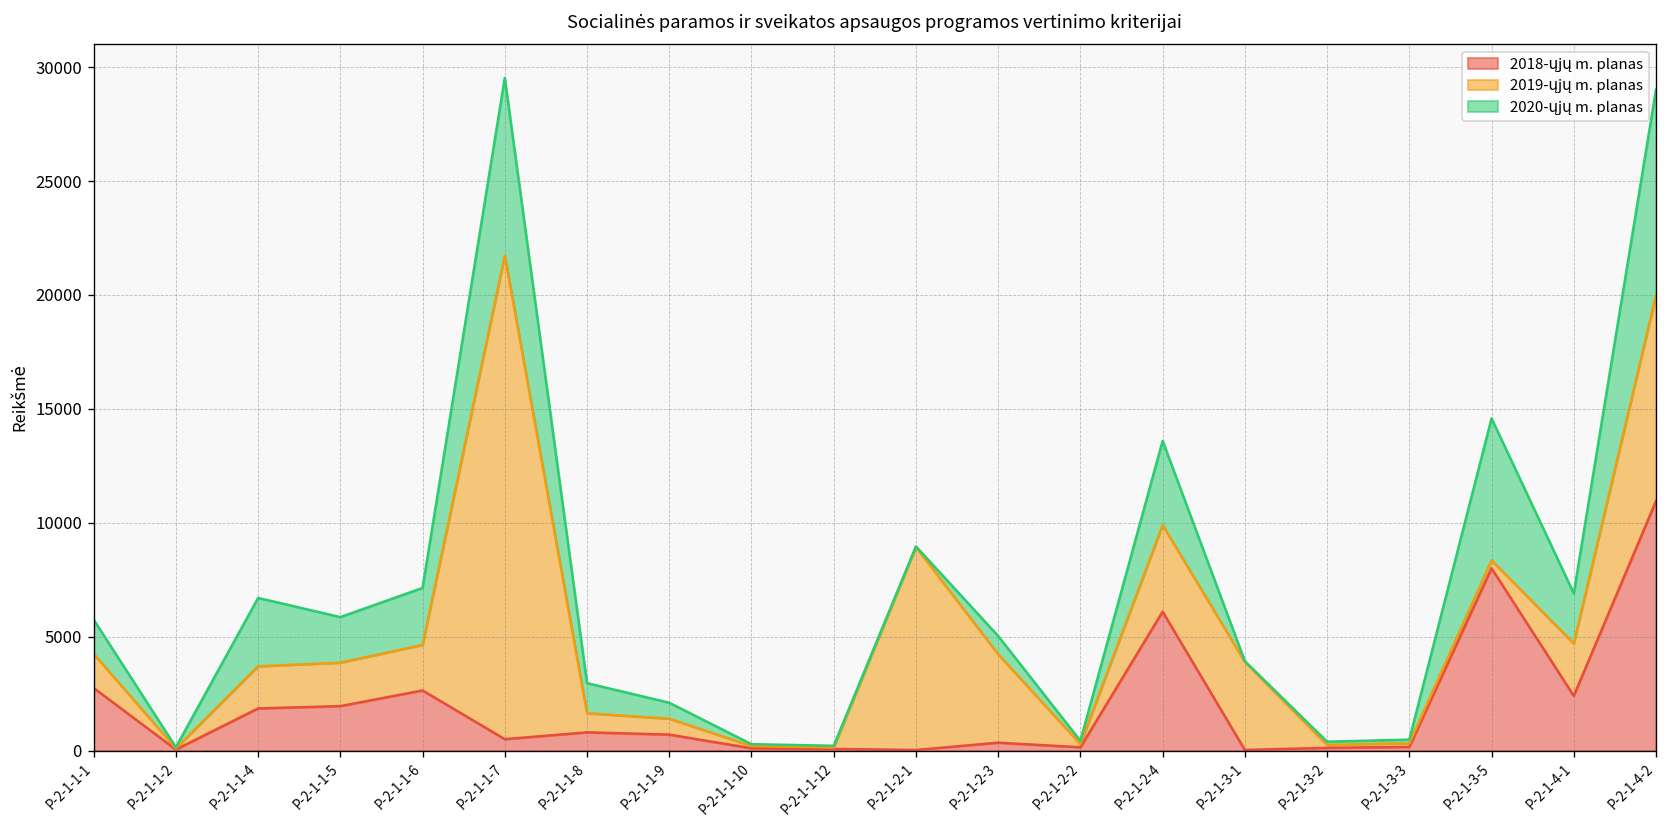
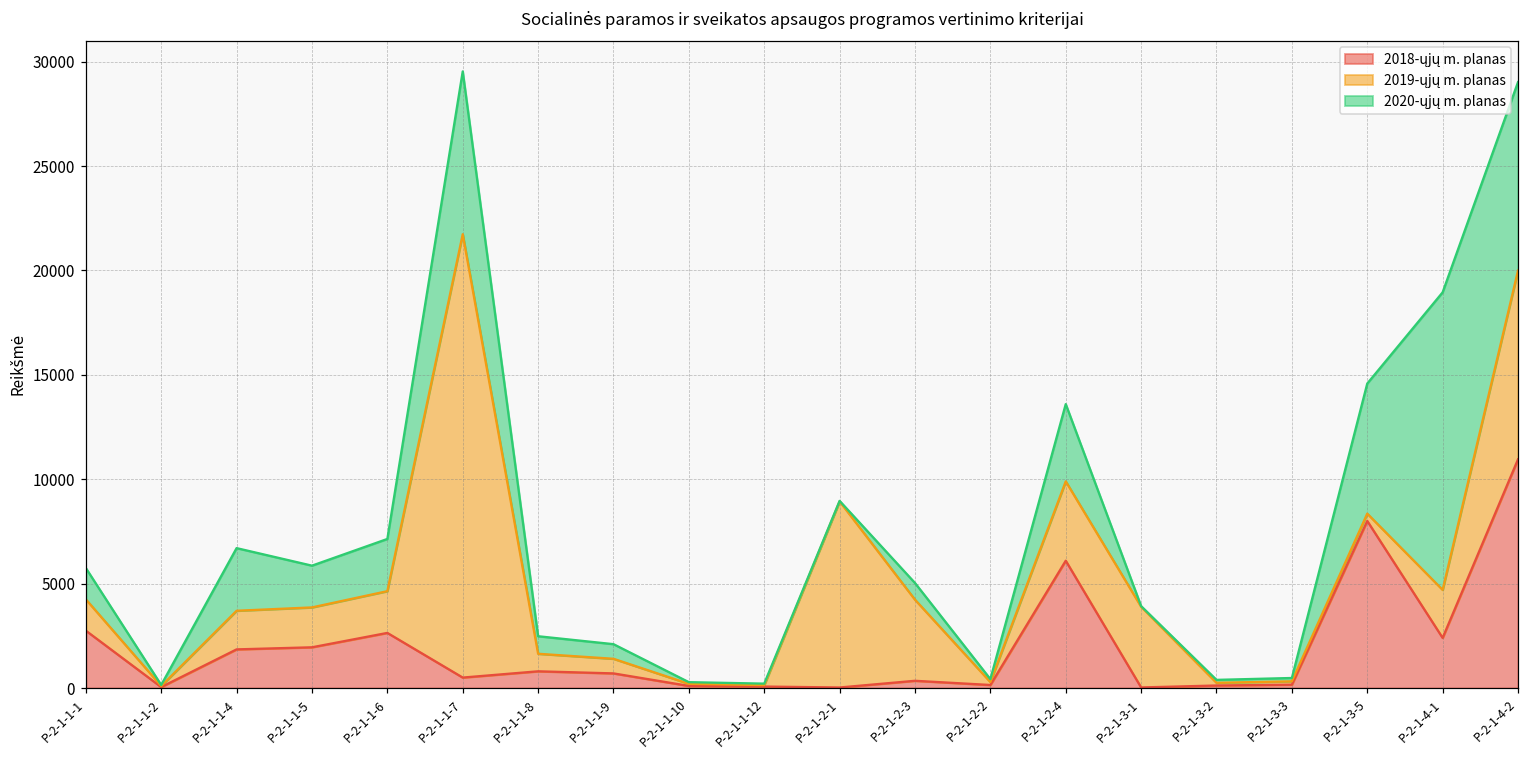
2020-ųjų m. planas, P-2-1-1-8: 1300 -> 800
2020-ųjų m. planas, P-2-1-4-1: 2200 -> 14300
